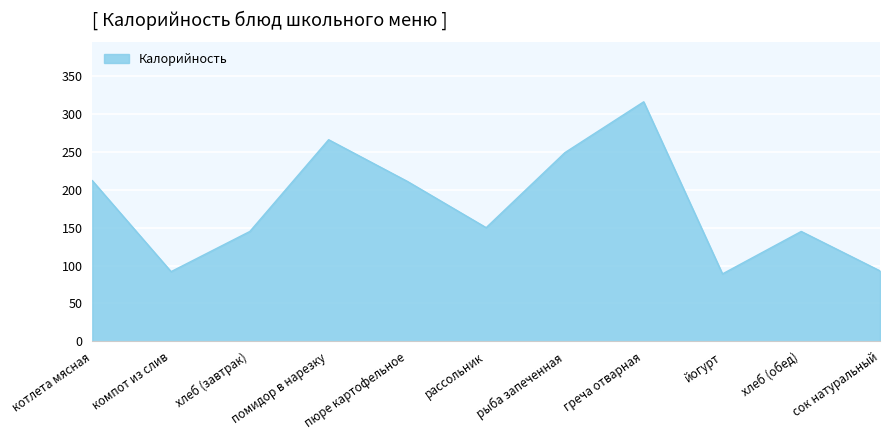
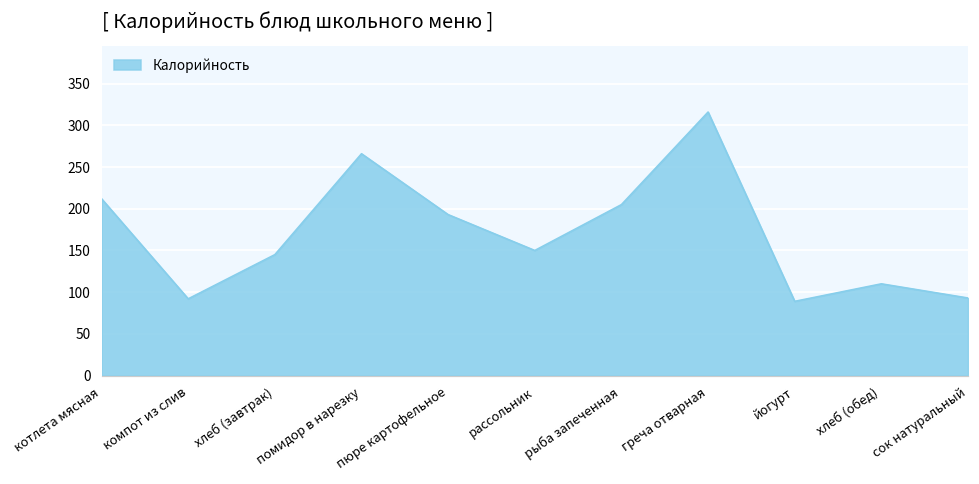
пюре картофельное: 210 -> 190
рыба запеченная: 250 -> 210
хлеб (обед): 150 -> 110
